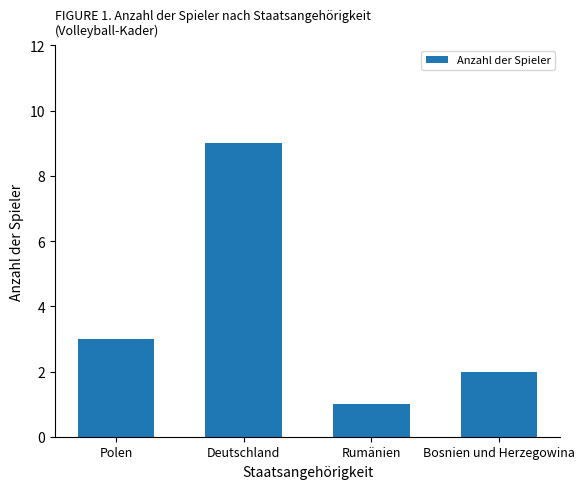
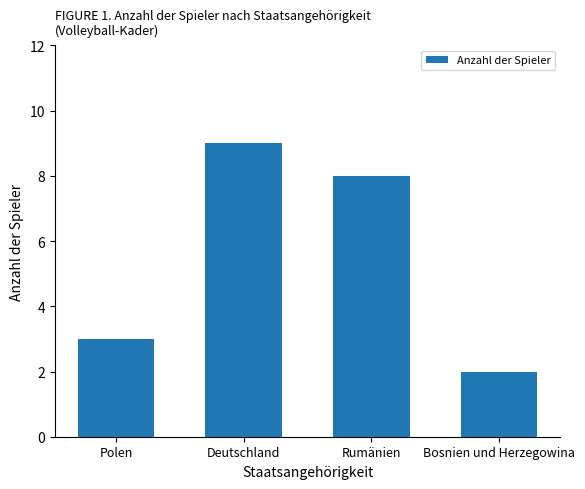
Rumänien: 1 -> 8
